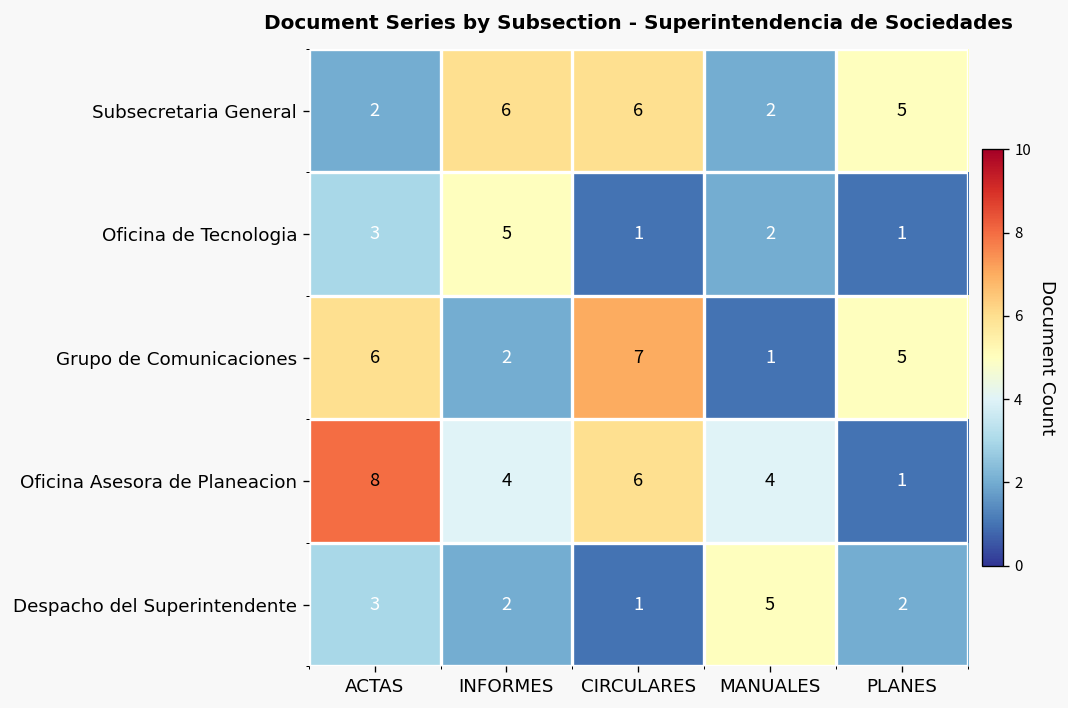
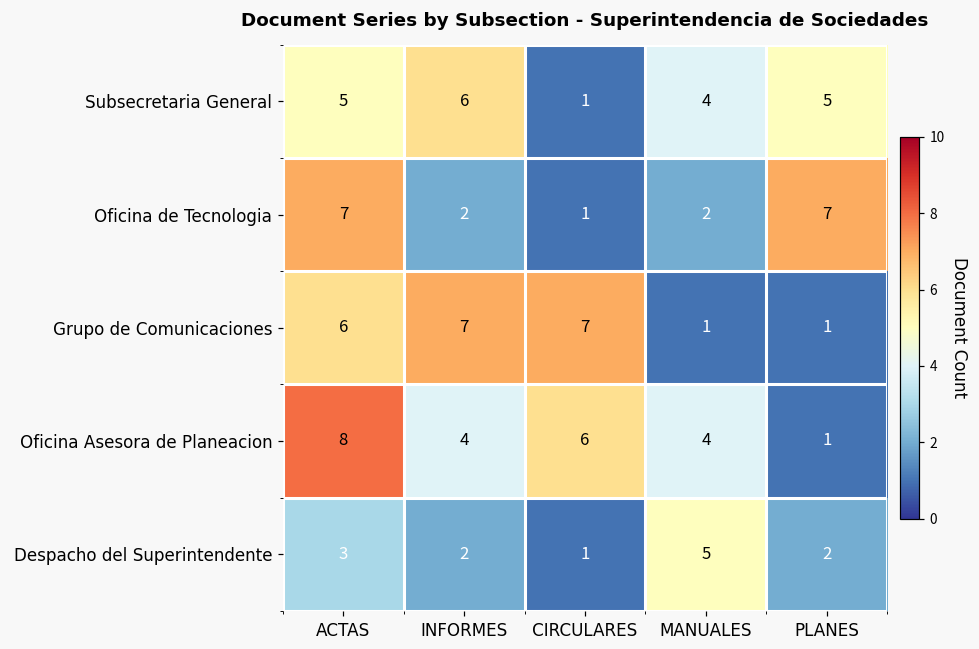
Subsecretaria General, ACTAS: 2 -> 5
Subsecretaria General, CIRCULARES: 6 -> 1
Subsecretaria General, MANUALES: 2 -> 4
Oficina de Tecnologia, ACTAS: 3 -> 7
Oficina de Tecnologia, INFORMES: 5 -> 2
Oficina de Tecnologia, PLANES: 1 -> 7
Grupo de Comunicaciones, INFORMES: 2 -> 7
Grupo de Comunicaciones, PLANES: 5 -> 1
